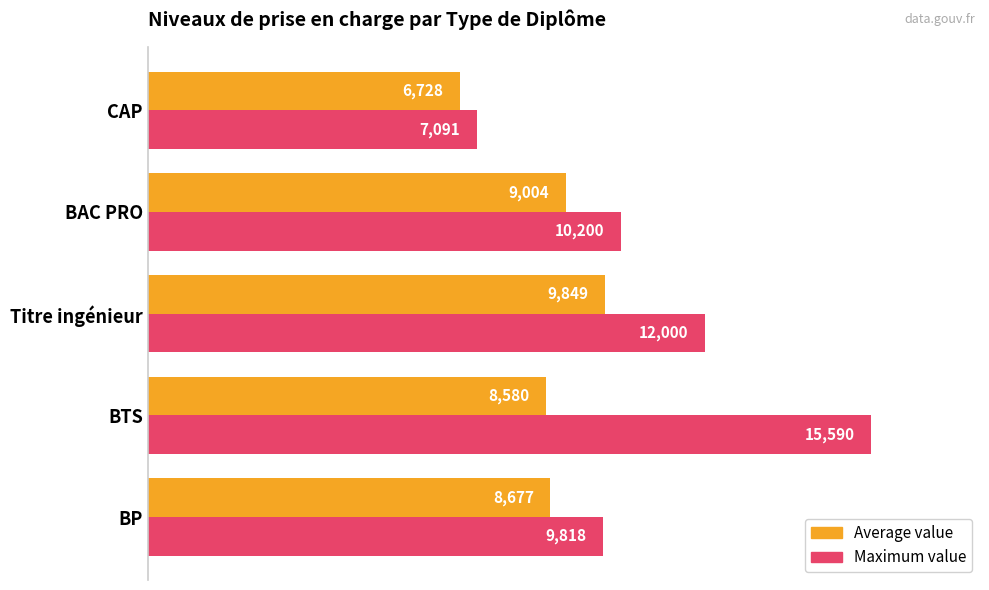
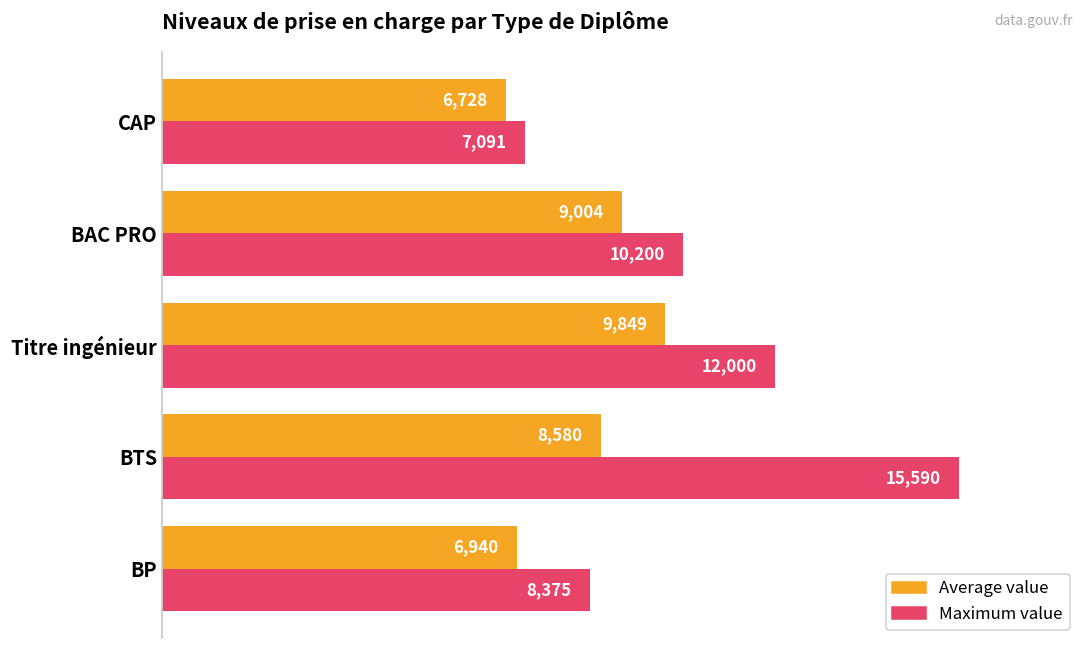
Average value, BP: 8,677 -> 6,940
Maximum value, BP: 9,818 -> 8,375
